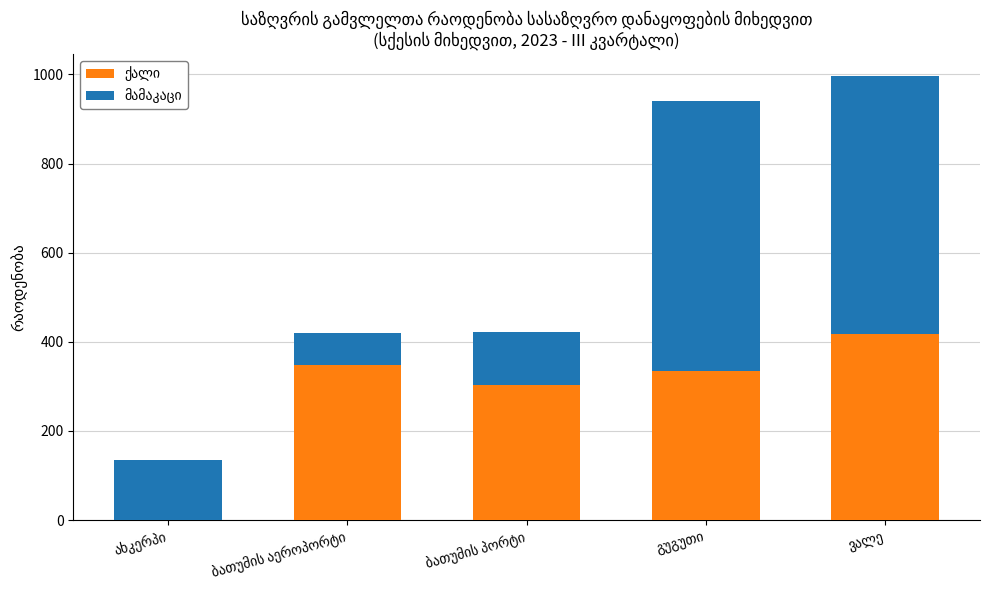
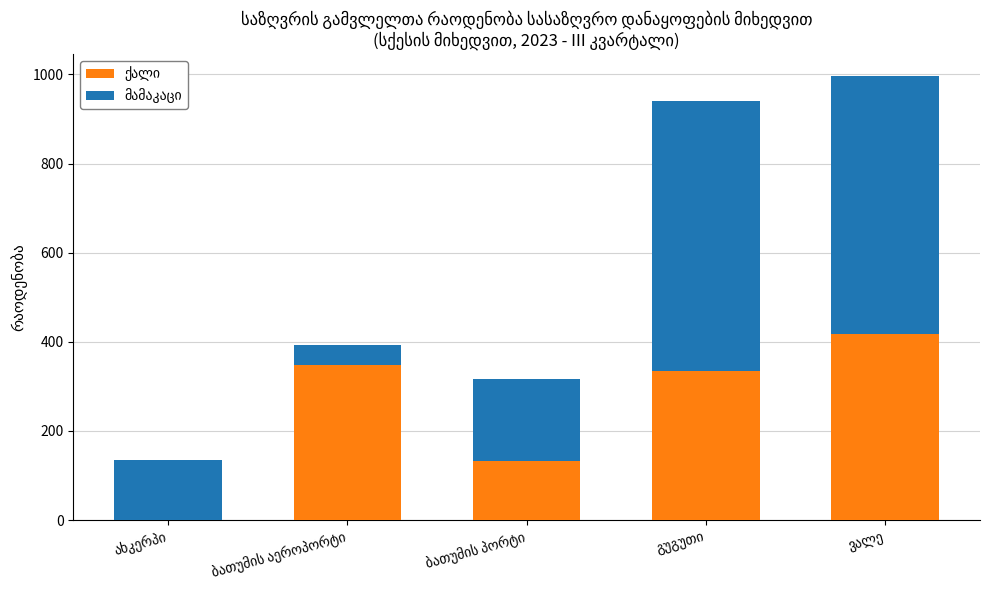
მამაკაცი, ბათუმის აეროპორტი: 70 -> 40
ქალი, ბათუმის პორტი: 300 -> 130
მამაკაცი, ბათუმის პორტი: 120 -> 190
